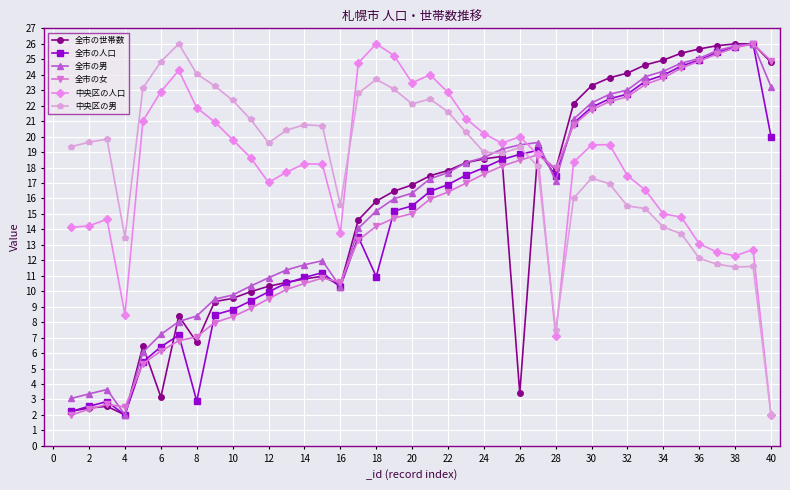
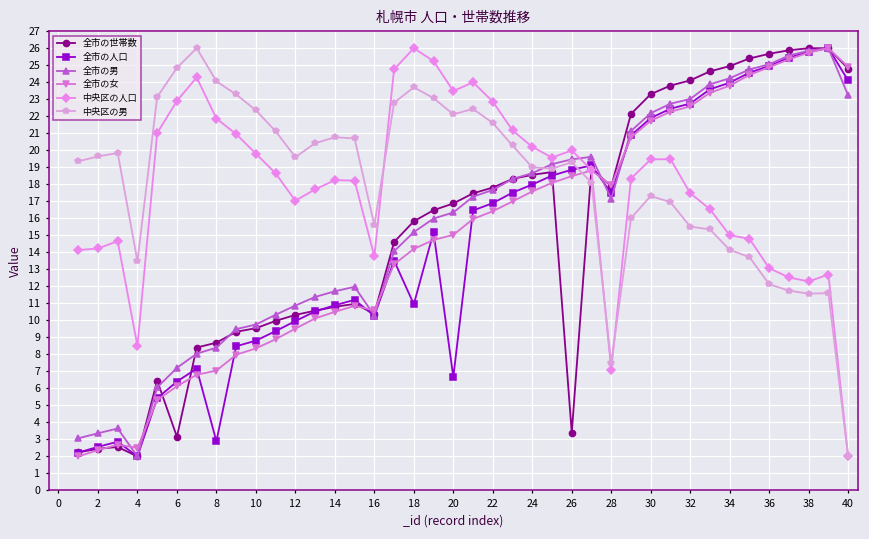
全市の世帯数, 8: 6.7 -> 8.7
全市の人口, 20: 15.5 -> 6.7
全市の人口, 40: 20.0 -> 24.1
